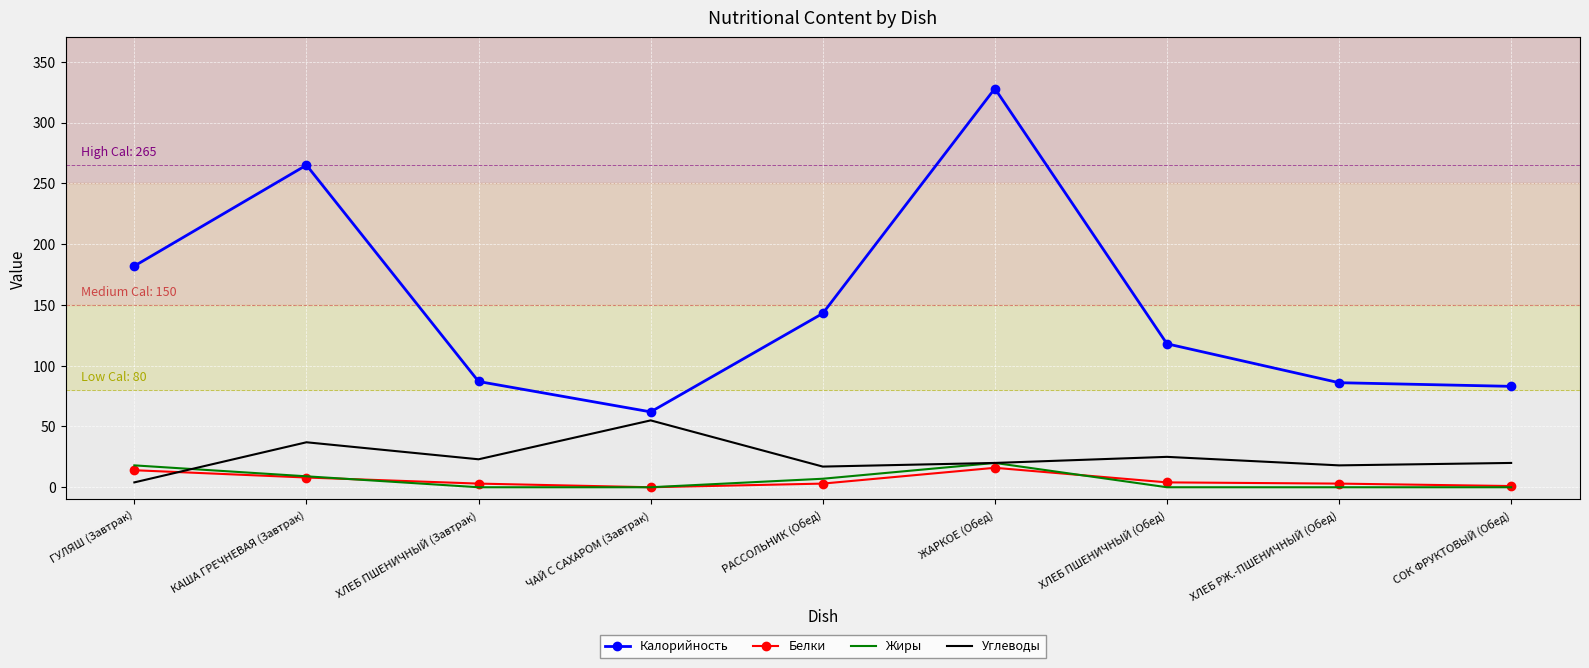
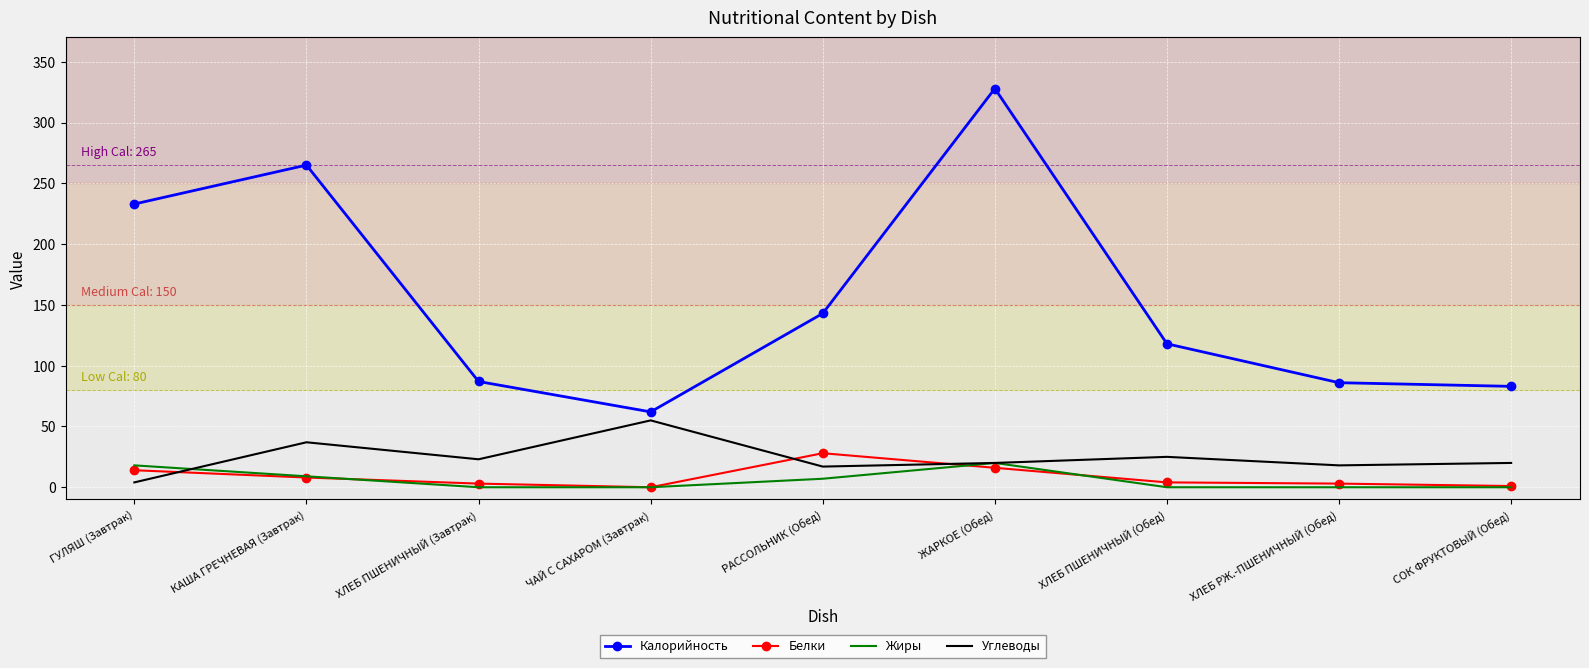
Калорийность, ГУЛЯШ (Завтрак): 182 -> 233
Белки, РАССОЛЬНИК (Обед): 3 -> 28
